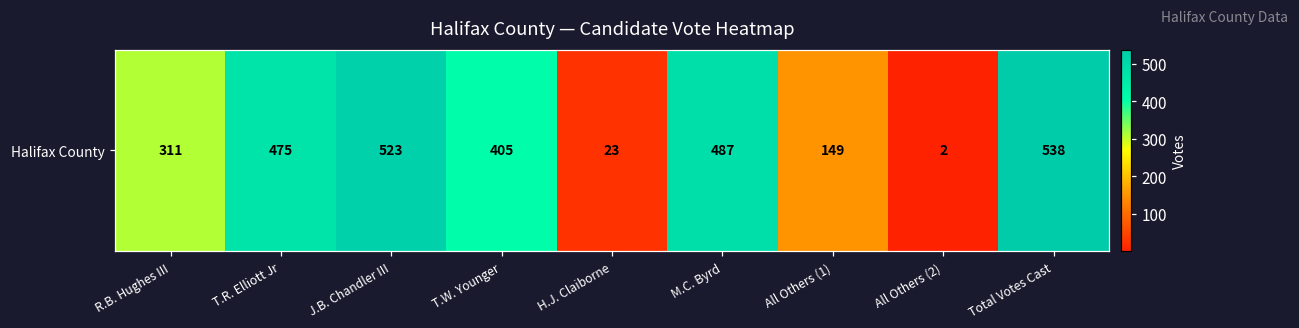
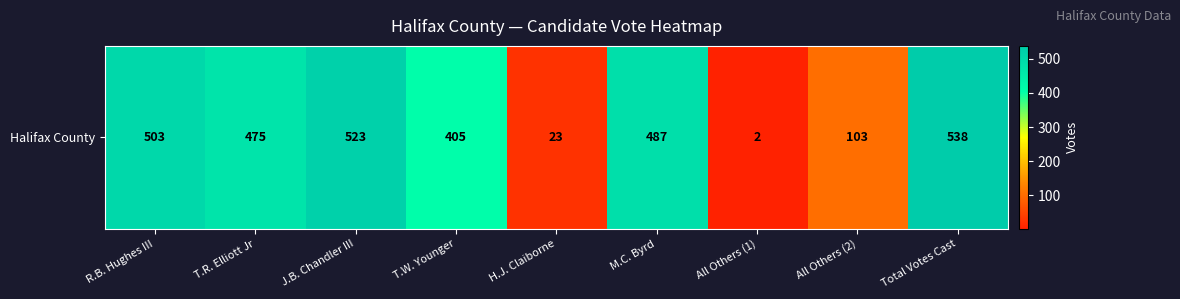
Halifax County, R.B. Hughes III: 311 -> 503
Halifax County, All Others (1): 149 -> 2
Halifax County, All Others (2): 2 -> 103
